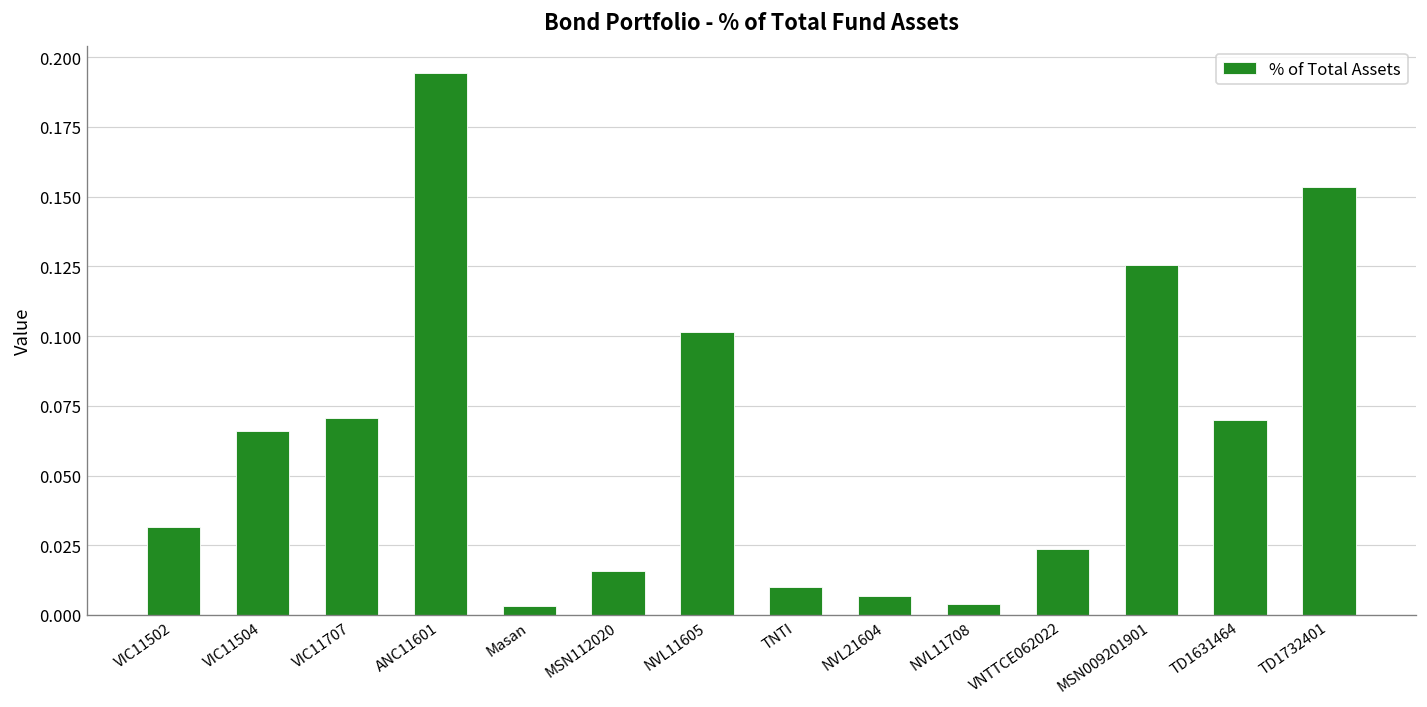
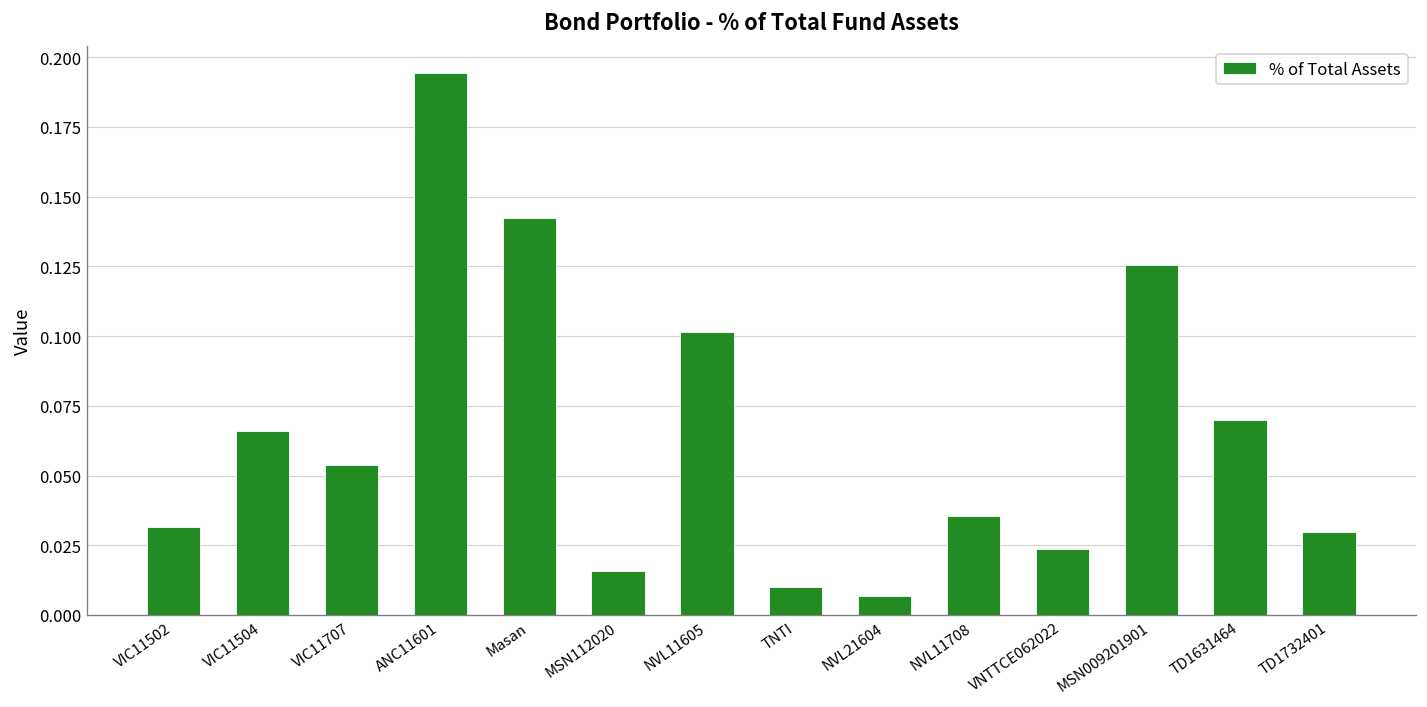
VIC11707: 0.071 -> 0.054
Masan: 0.003 -> 0.143
NVL11708: 0.004 -> 0.036
TD1732401: 0.153 -> 0.030
